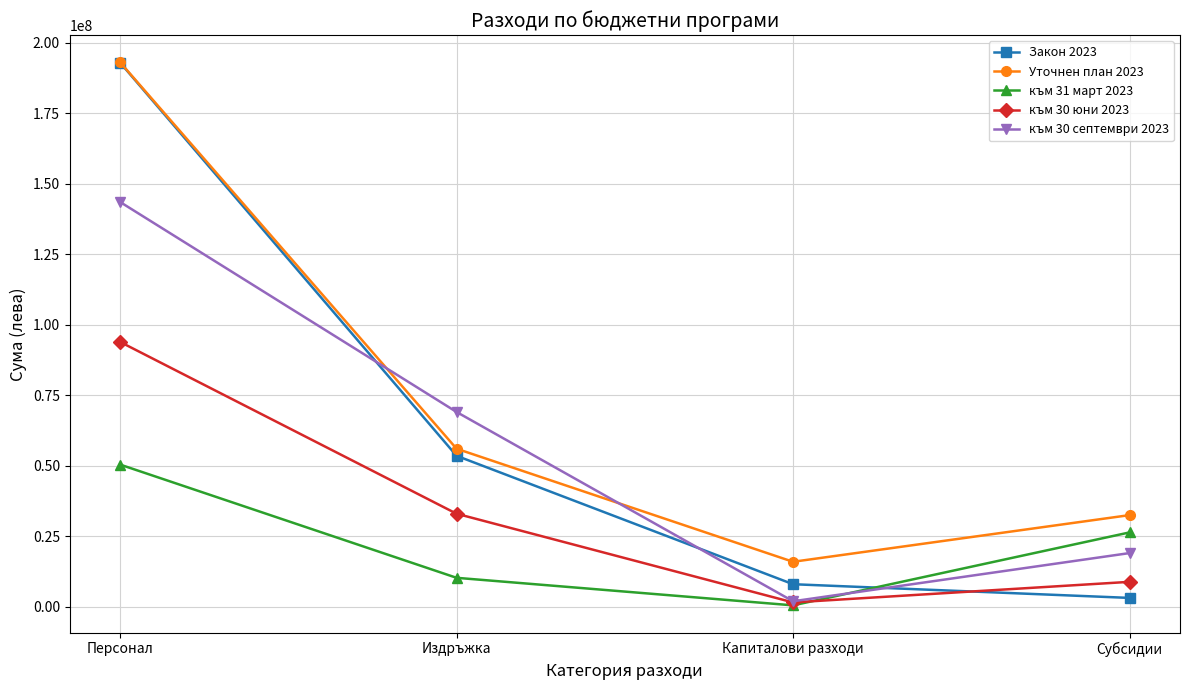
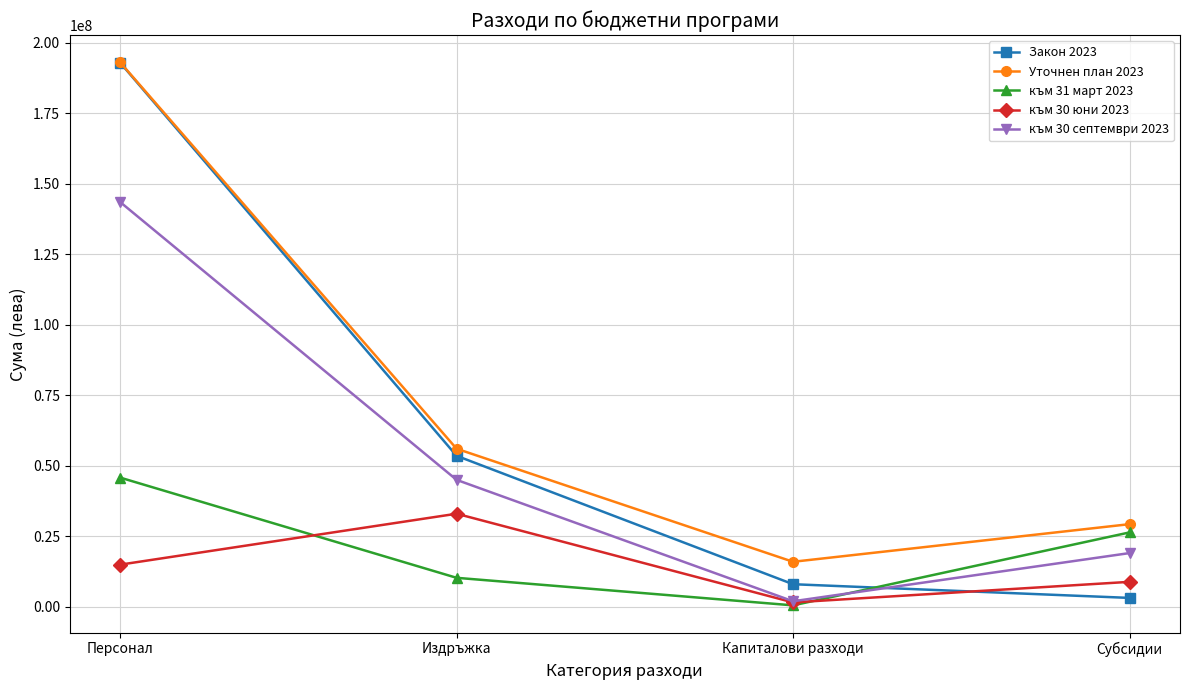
към 31 март 2023, Персонал: 50000000 -> 46000000
към 30 юни 2023, Персонал: 94000000 -> 15000000
към 30 септември 2023, Издръжка: 69000000 -> 45000000
Уточнен план 2023, Субсидии: 33000000 -> 29000000
